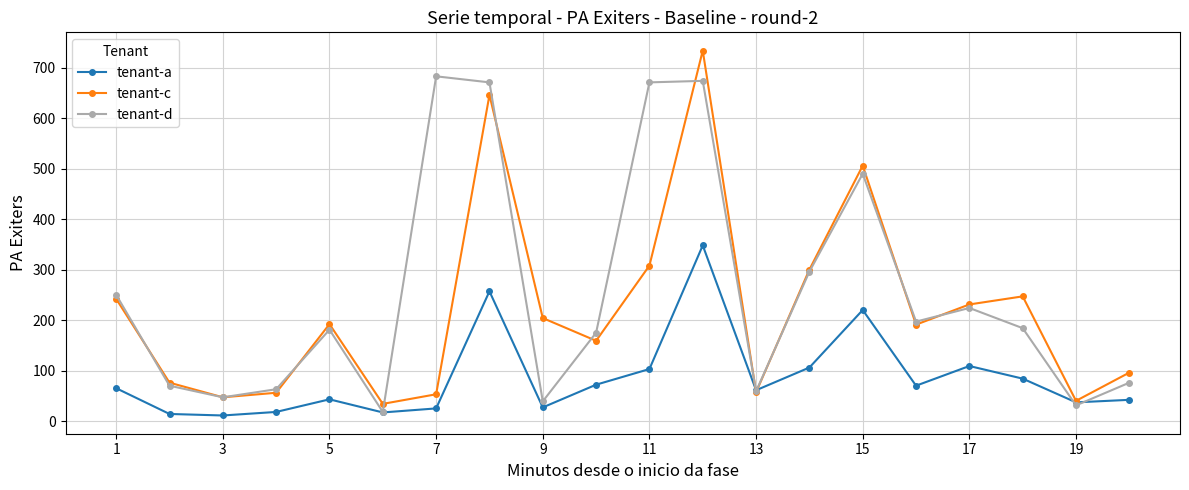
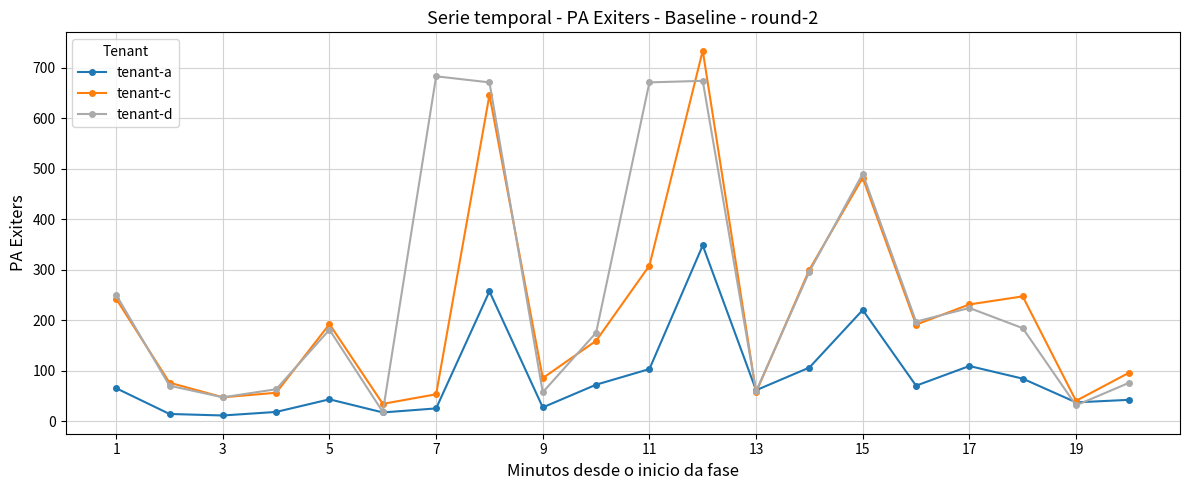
tenant-c, 9: 200 -> 90
tenant-d, 9: 40 -> 60
tenant-c, 15: 510 -> 480
